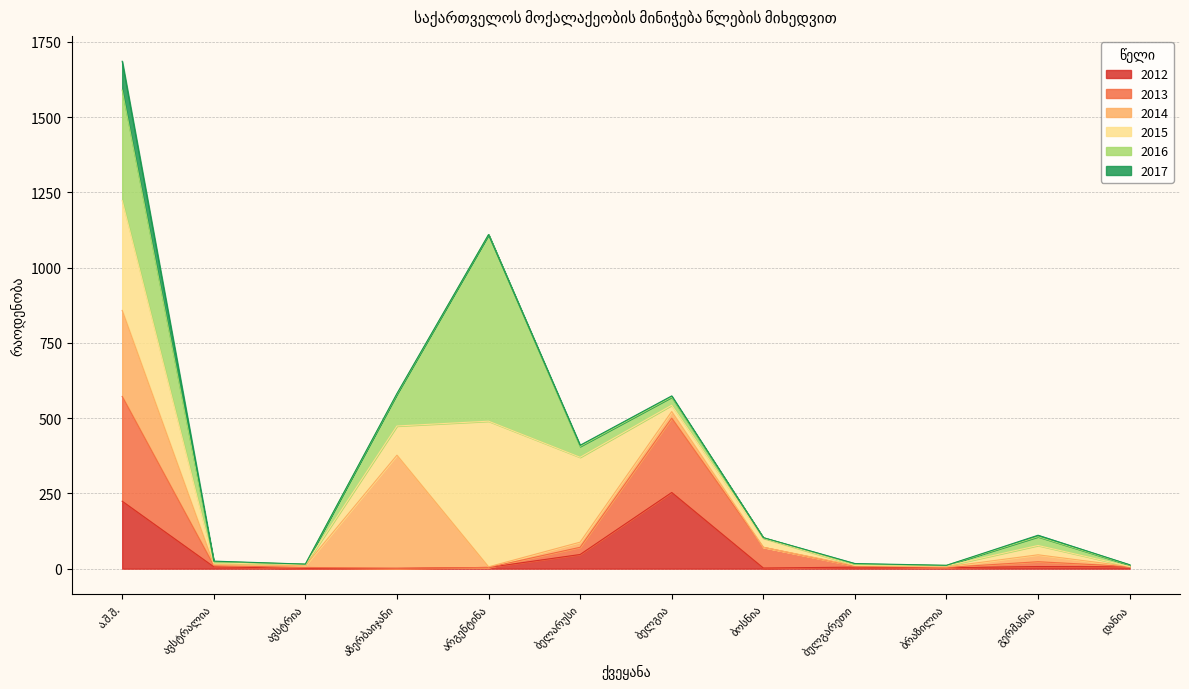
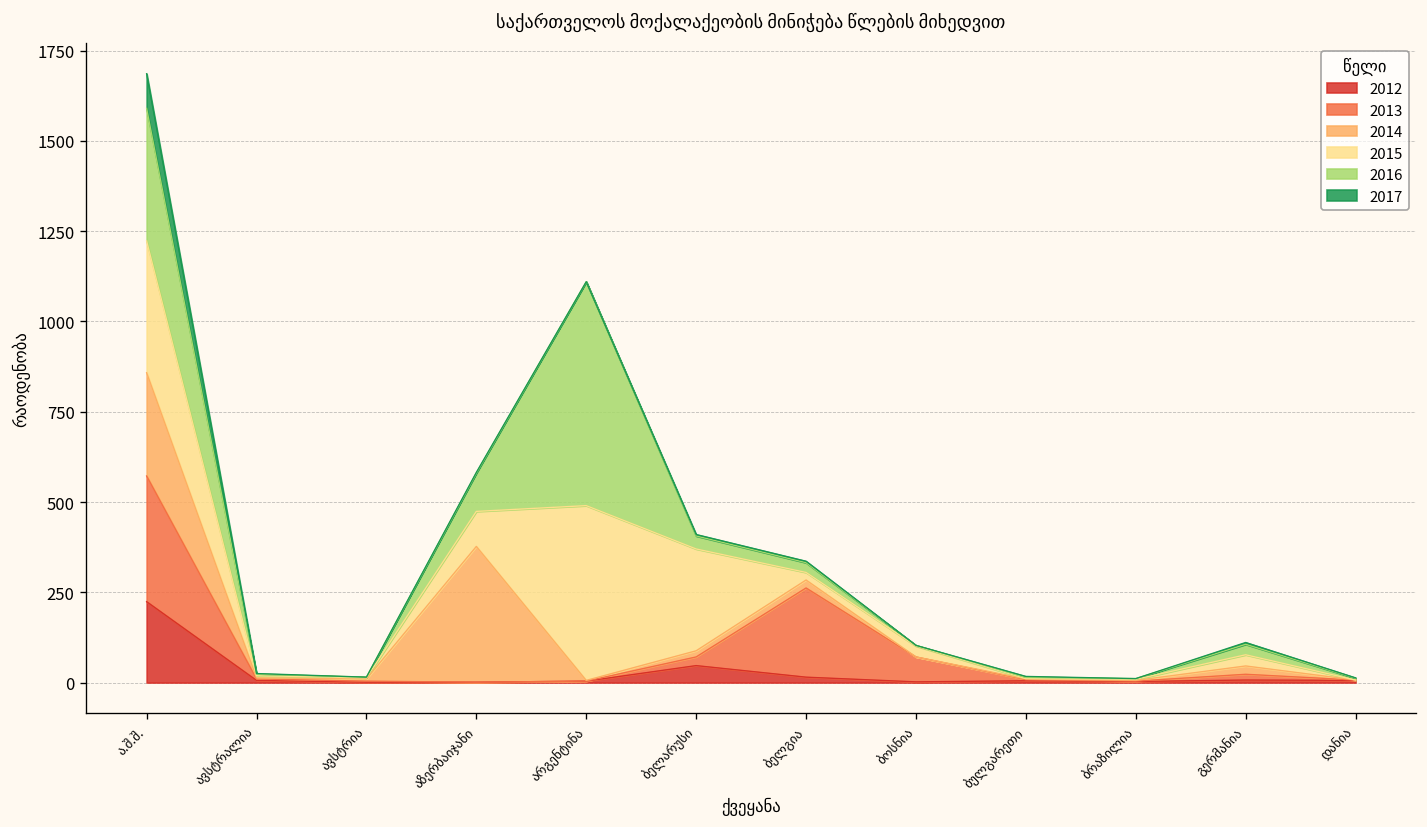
2012, ბელგია: 250 -> 20
